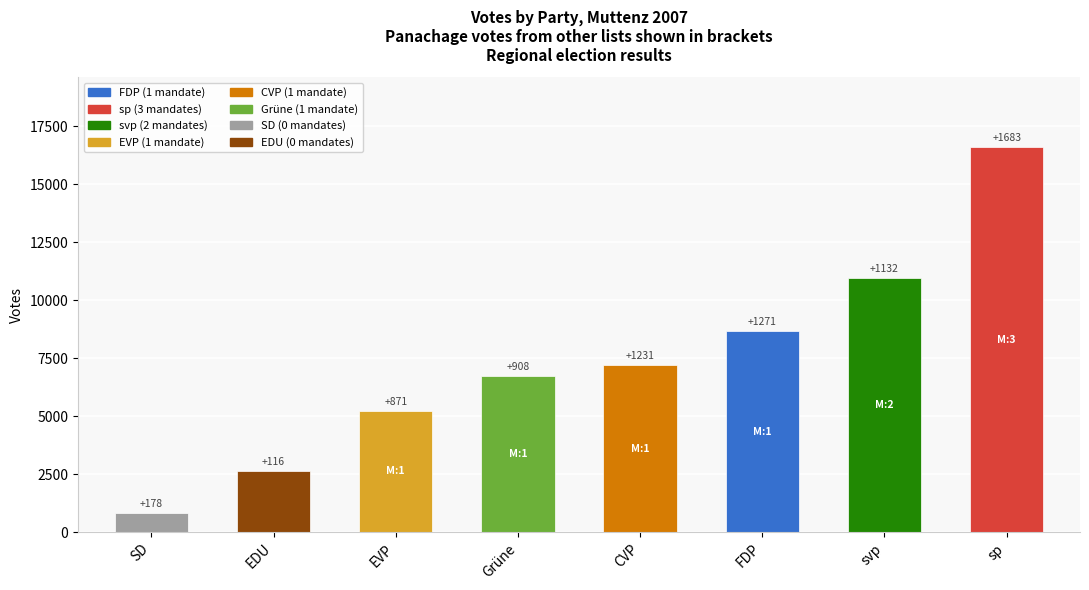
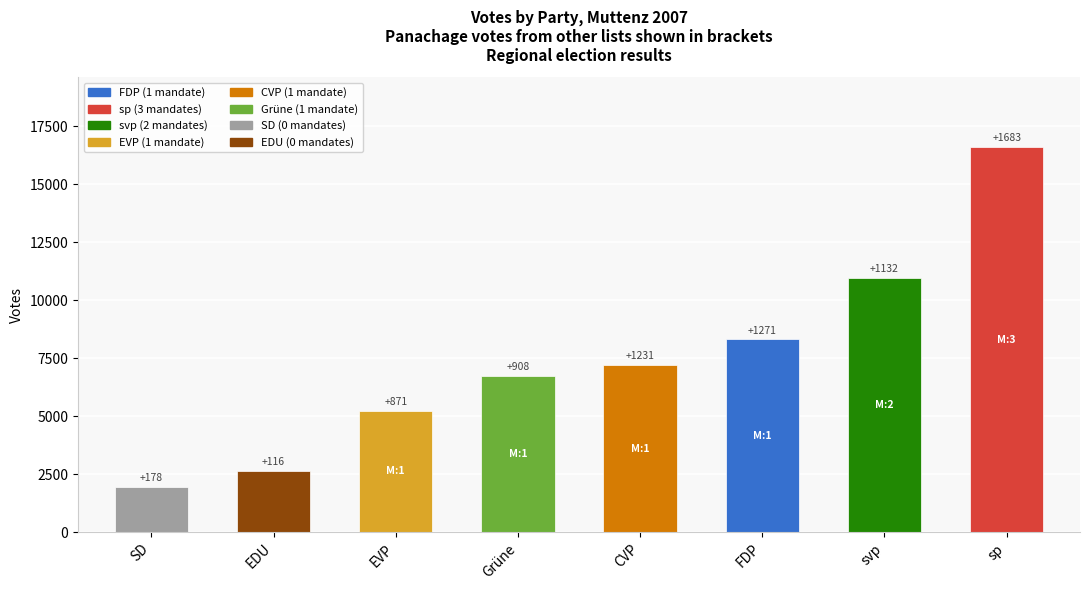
SD: 800 -> 2000
FDP: 8700 -> 8300
